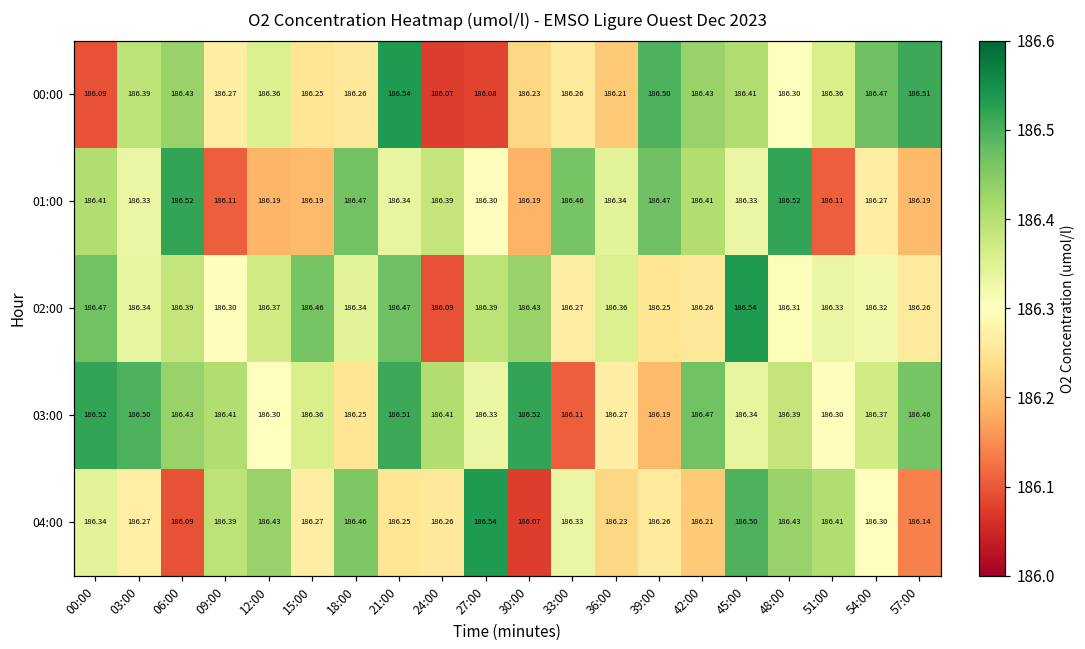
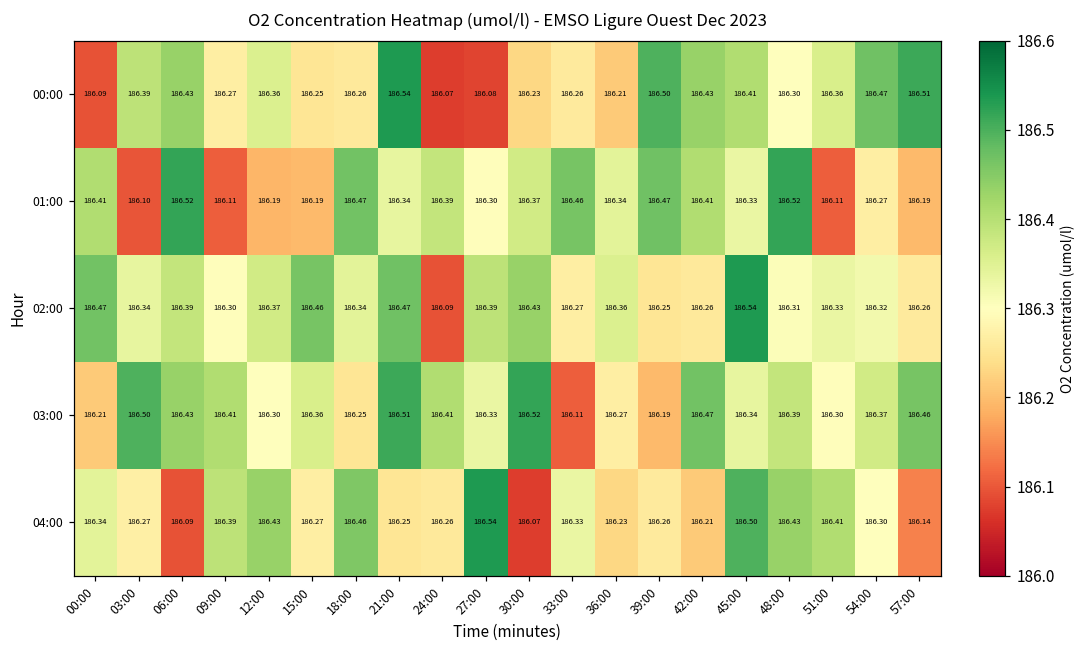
01:00, 03:00: 186.33 -> 186.10
01:00, 30:00: 186.19 -> 186.37
03:00, 00:00: 186.52 -> 186.21
